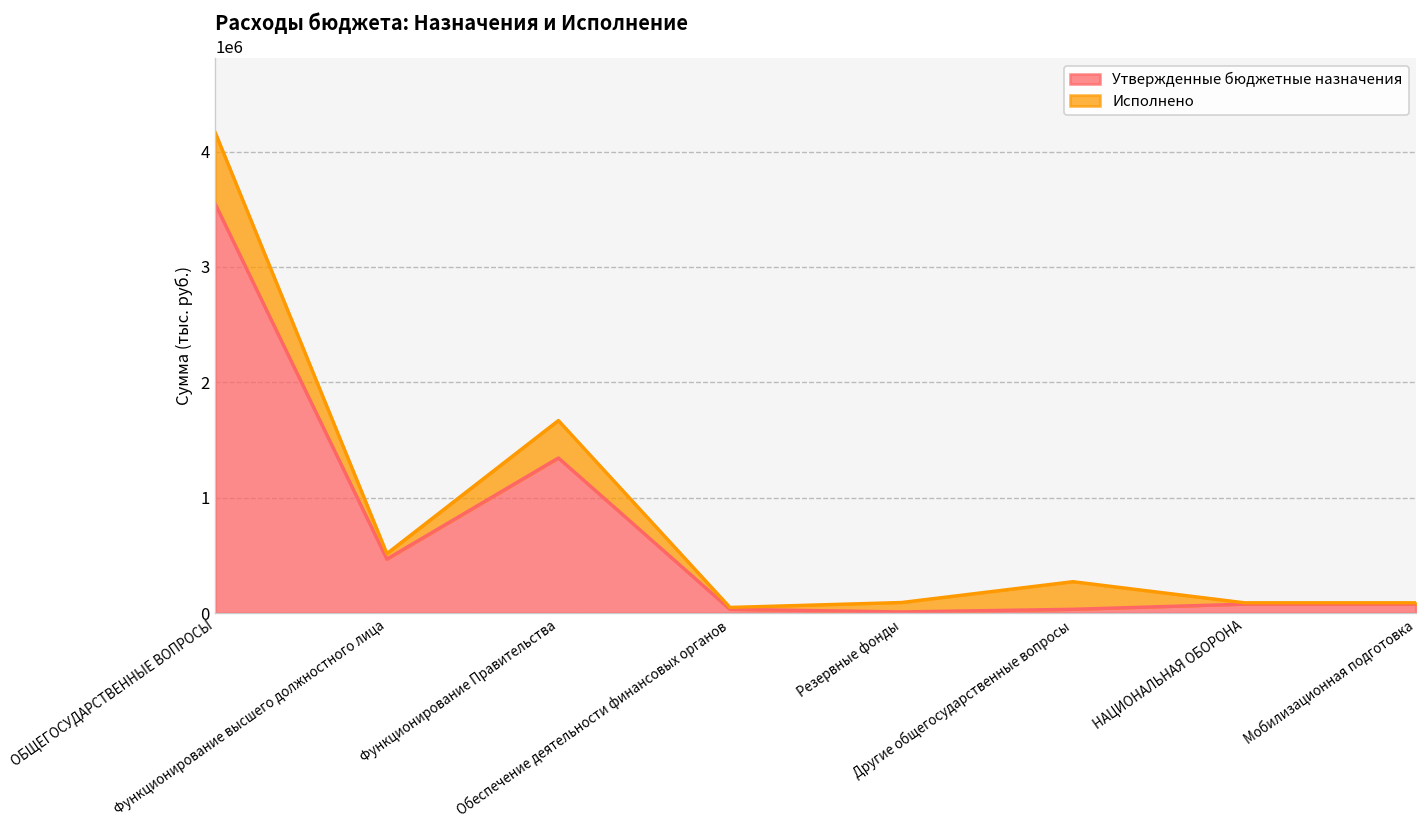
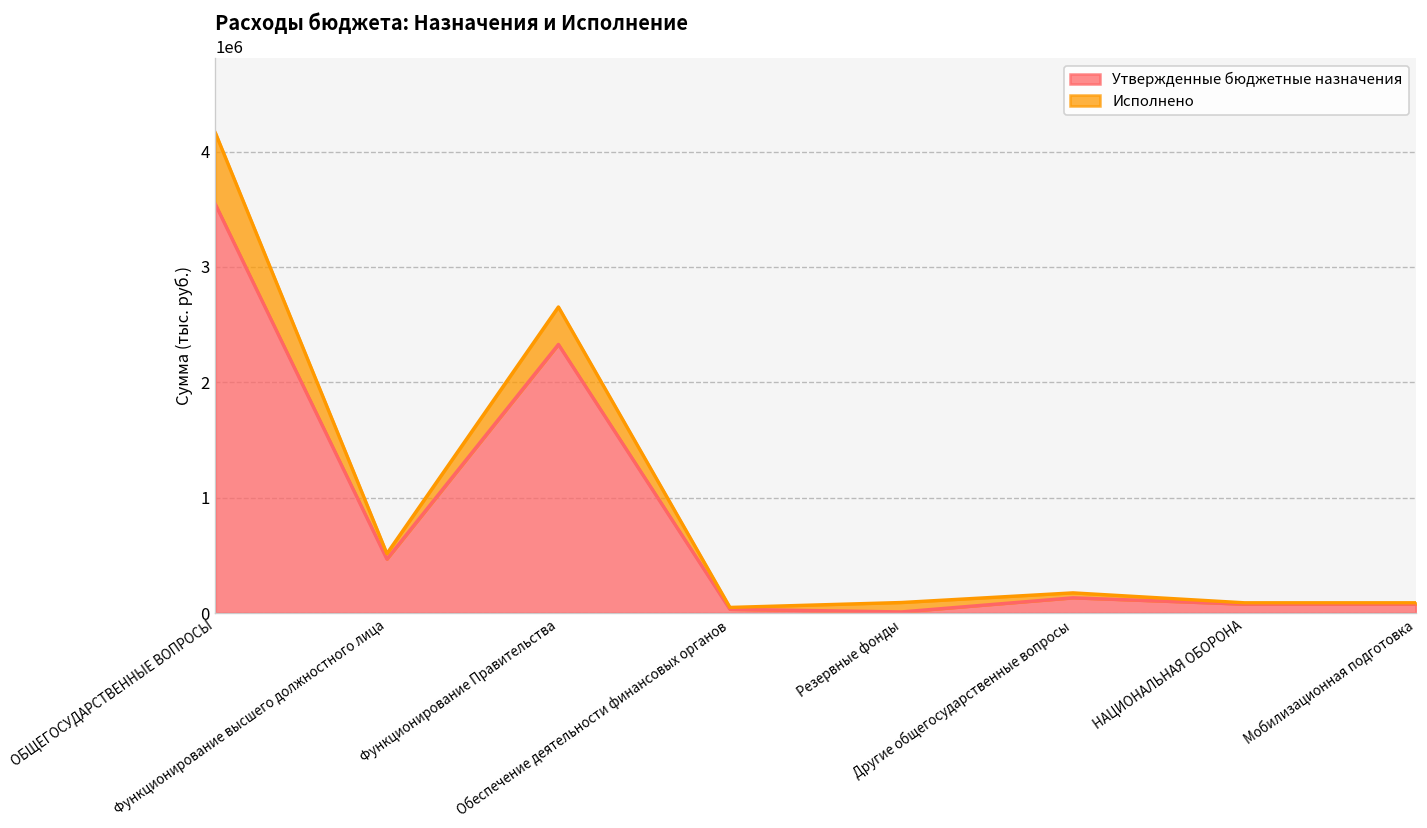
Утвержденные бюджетные назначения, Функционирование Правительства: 1300000 -> 2300000
Утвержденные бюджетные назначения, Другие общегосударственные вопросы: 0 -> 100000
Исполнено, Другие общегосударственные вопросы: 200000 -> 0
